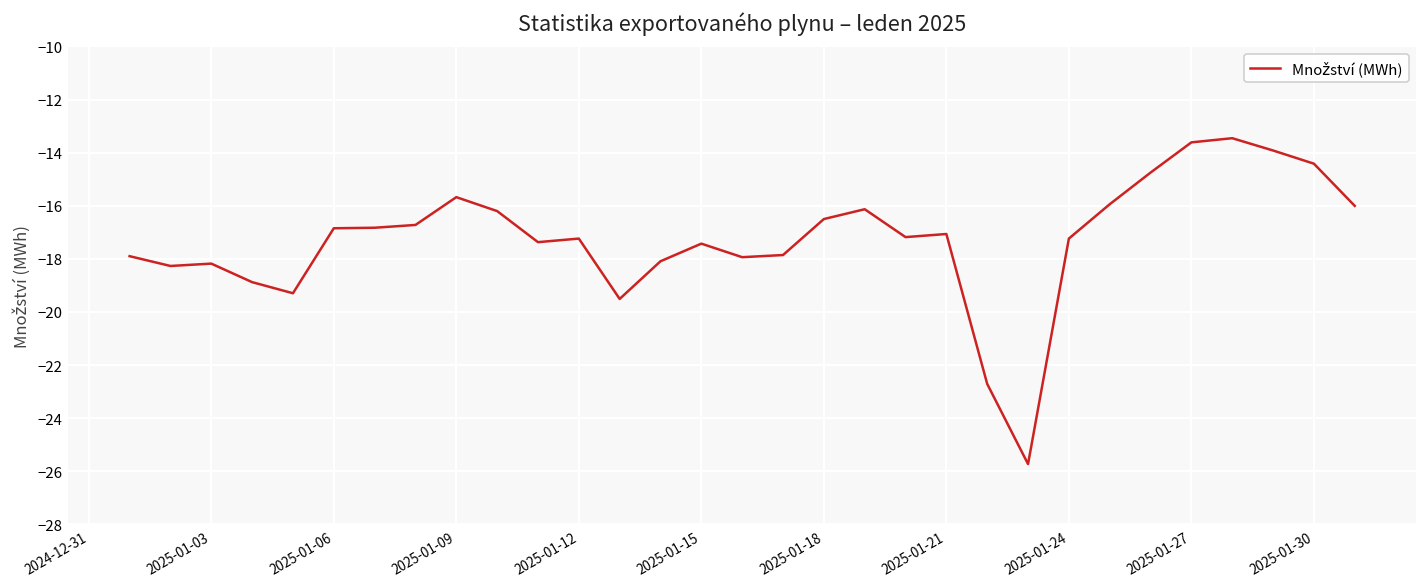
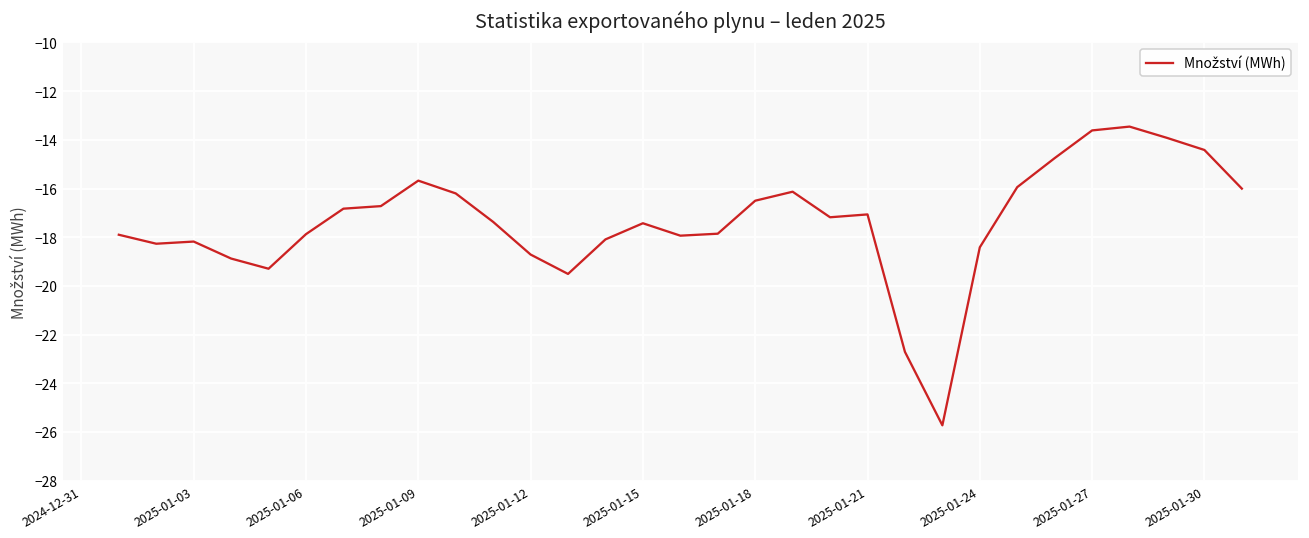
2025-01-06: -16.8 -> -17.9
2025-01-12: -17.2 -> -18.7
2025-01-24: -17.2 -> -18.4
